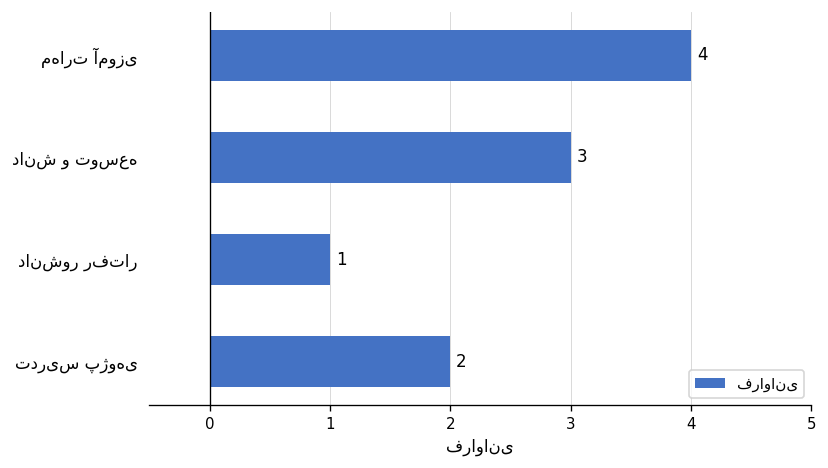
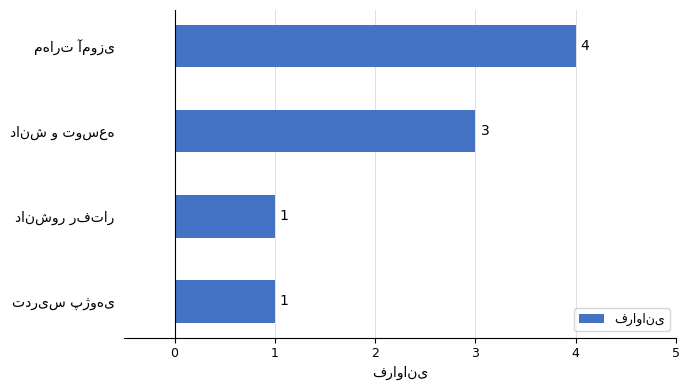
تدریس پژوهی: 2 -> 1
